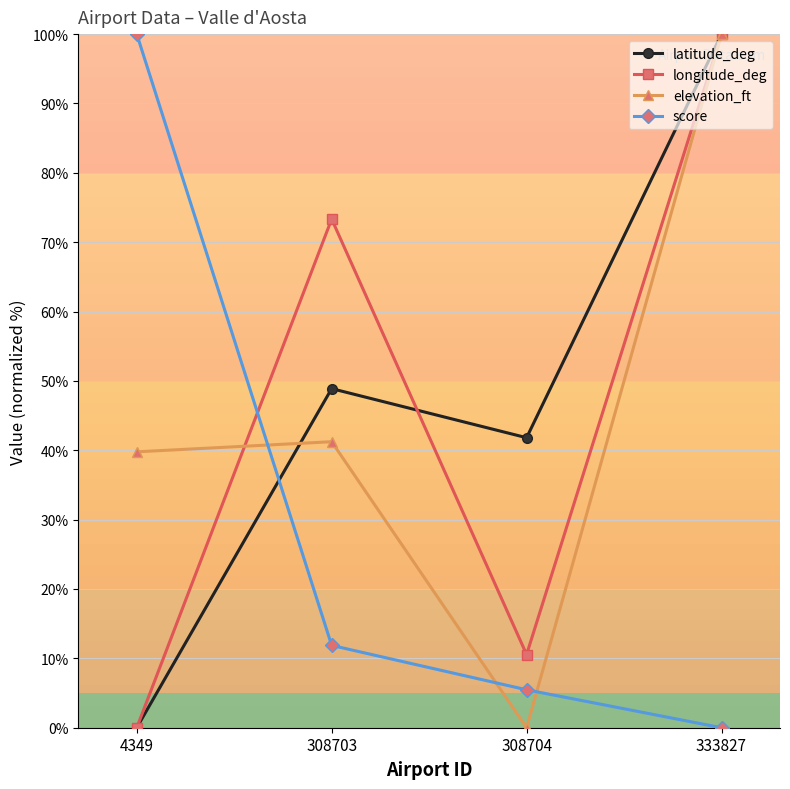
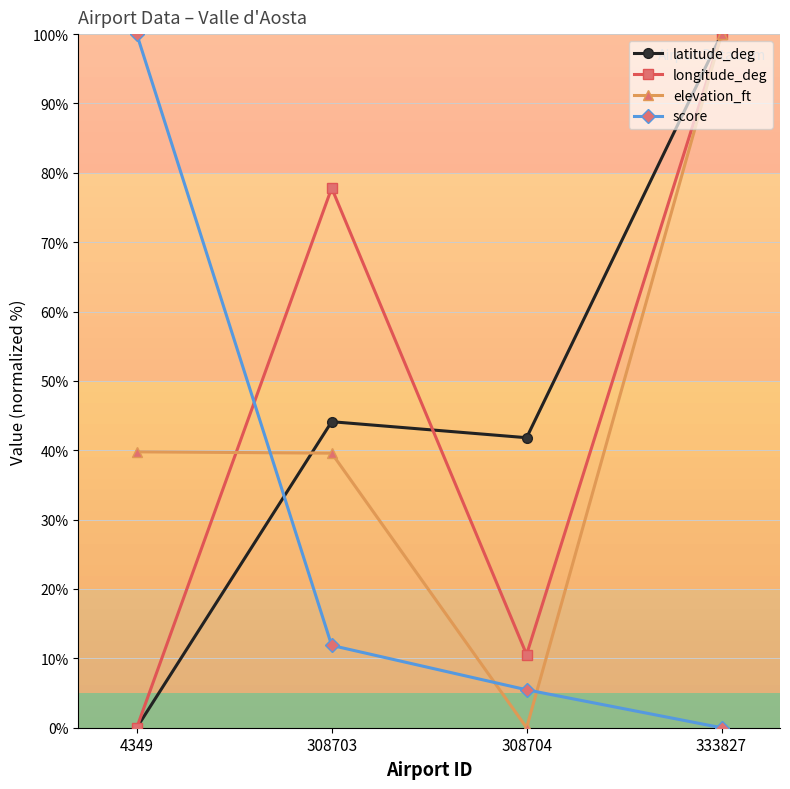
latitude_deg, 308703: 49% -> 44%
longitude_deg, 308703: 73% -> 78%
elevation_ft, 308703: 41% -> 40%
